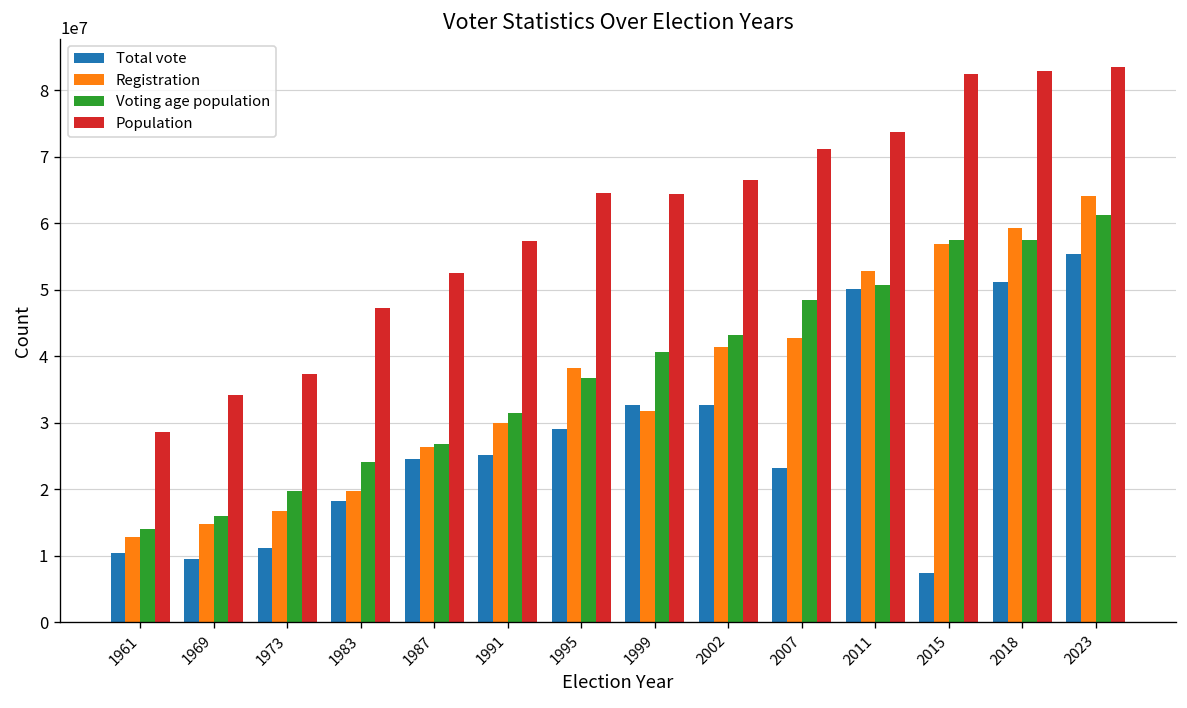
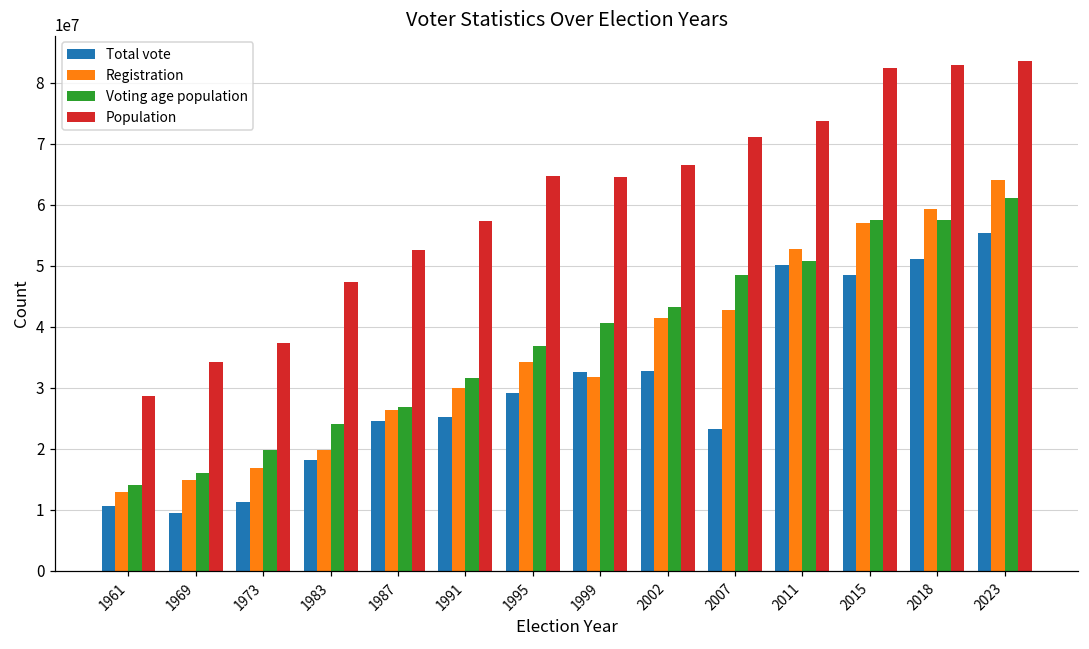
Registration, 1995: 38000000 -> 34000000
Total vote, 2015: 7000000 -> 49000000
